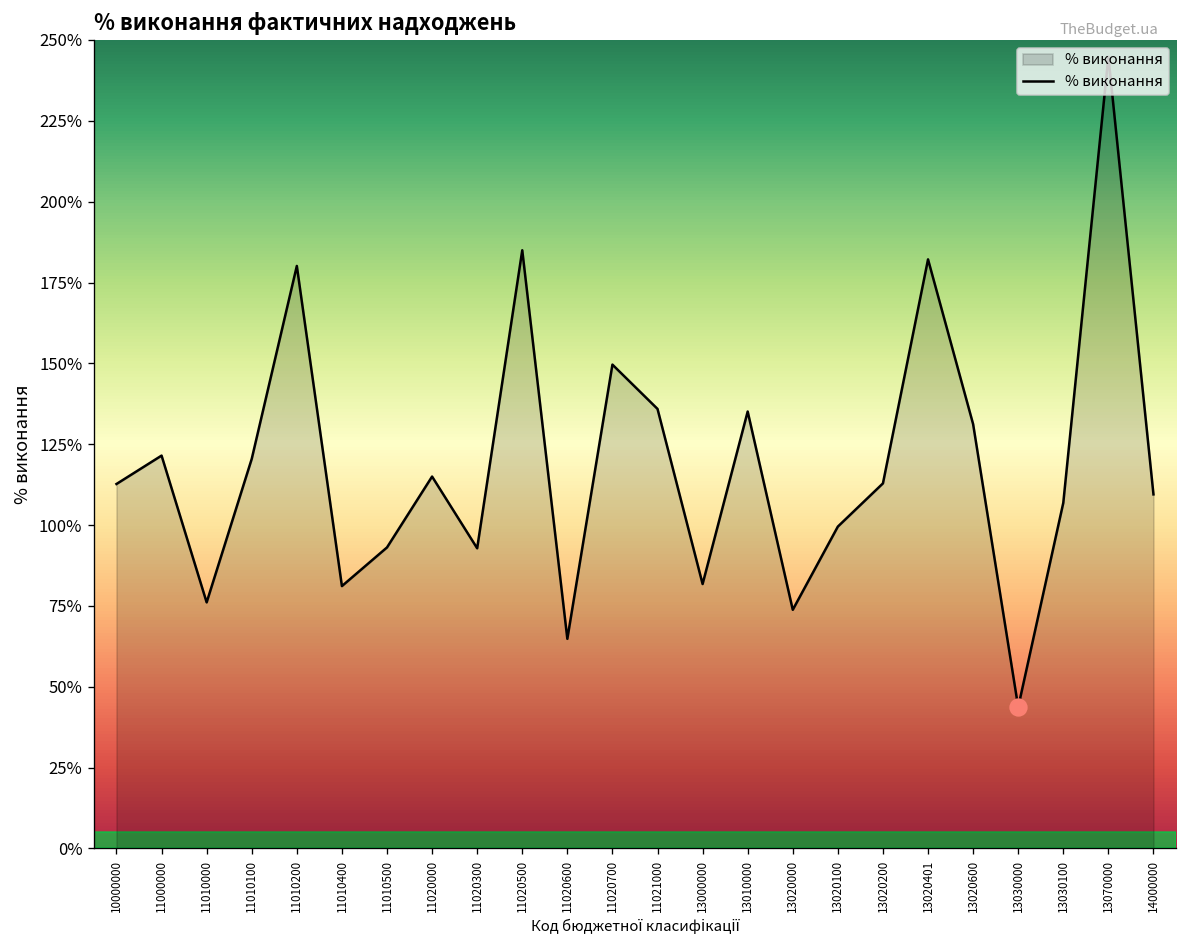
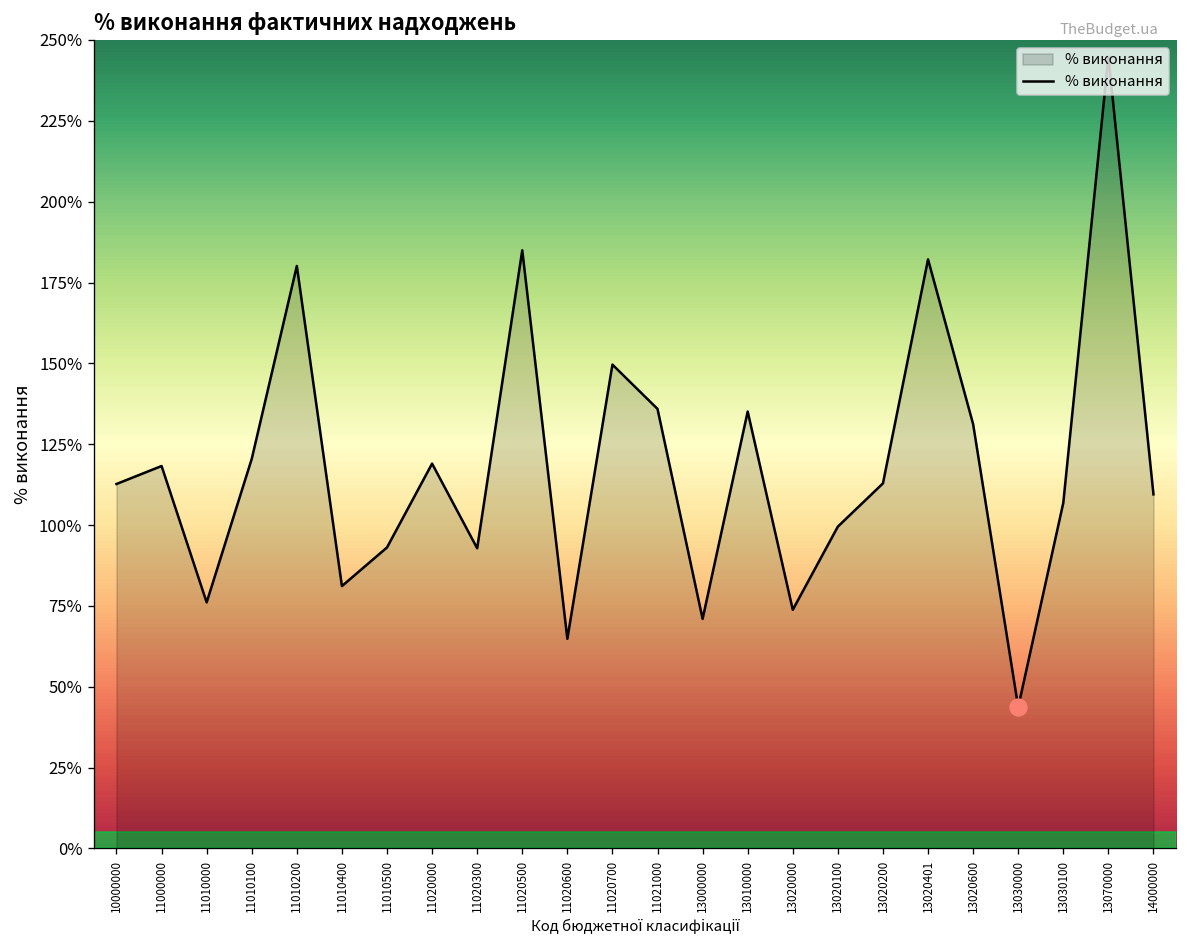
% виконання, 11000000: 121% -> 118%
% виконання, 11020000: 115% -> 119%
% виконання, 13000000: 82% -> 71%
